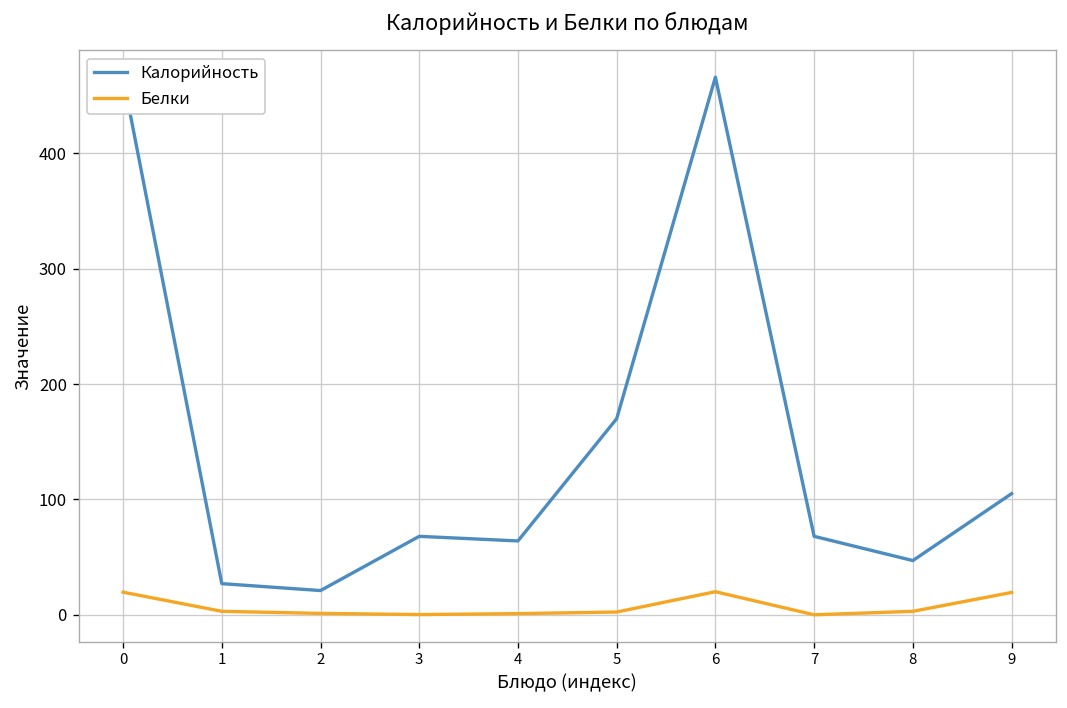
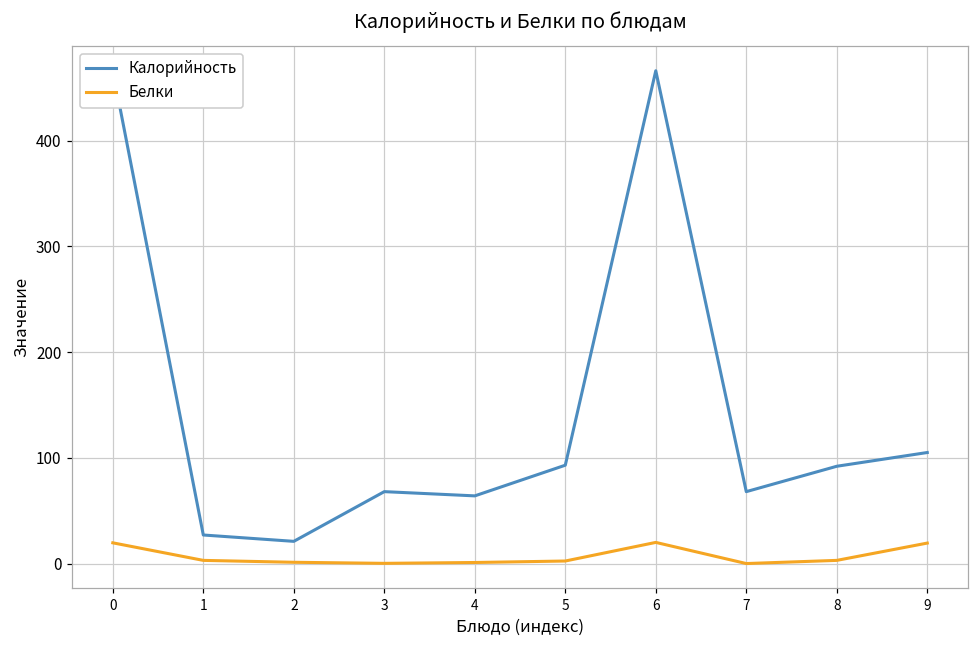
Калорийность, 5: 170 -> 90
Калорийность, 8: 50 -> 90
